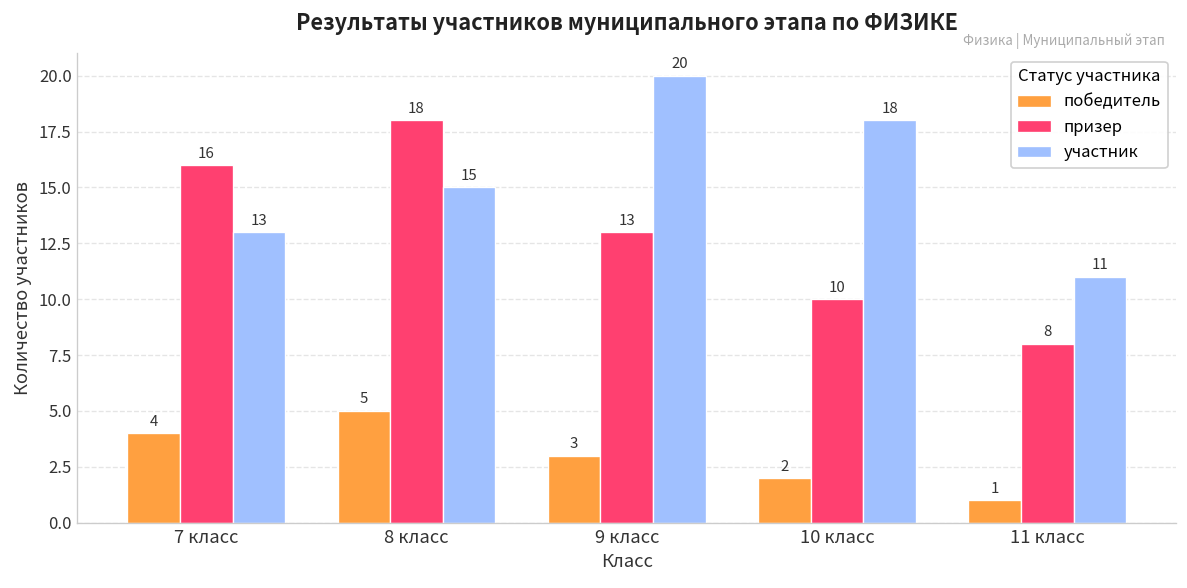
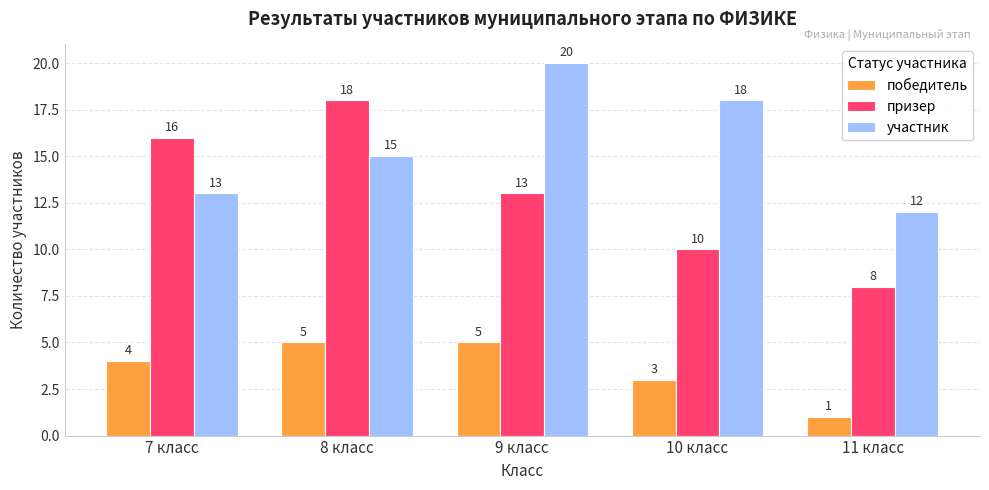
победитель, 9 класс: 3 -> 5
победитель, 10 класс: 2 -> 3
участник, 11 класс: 11 -> 12
